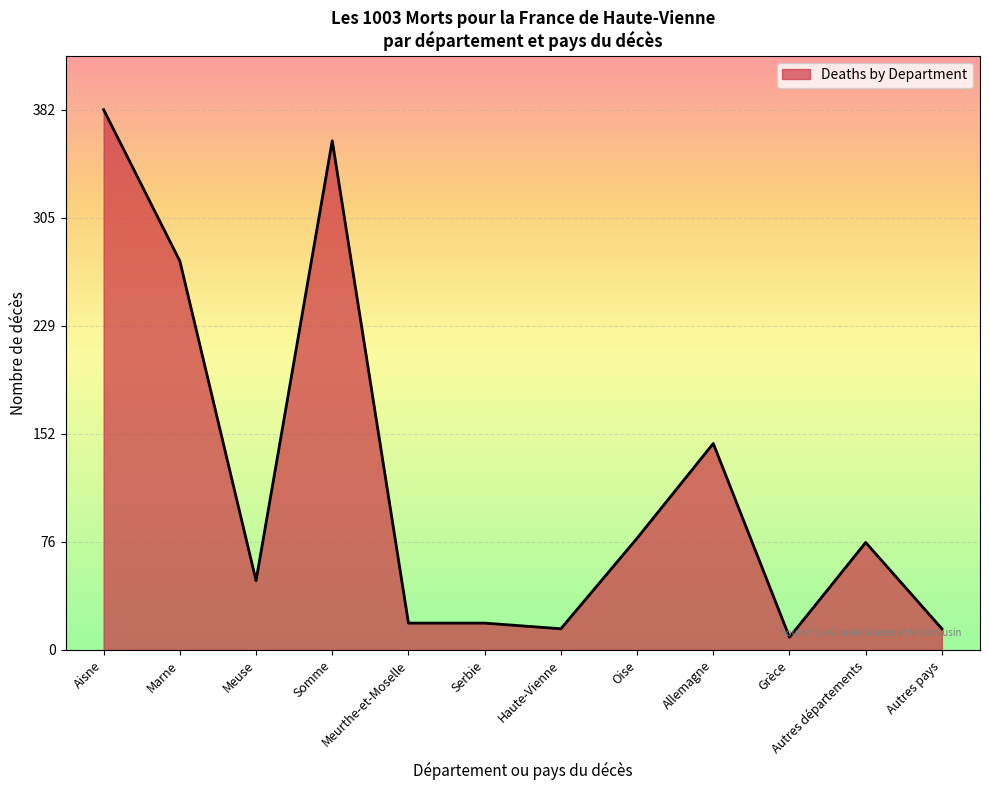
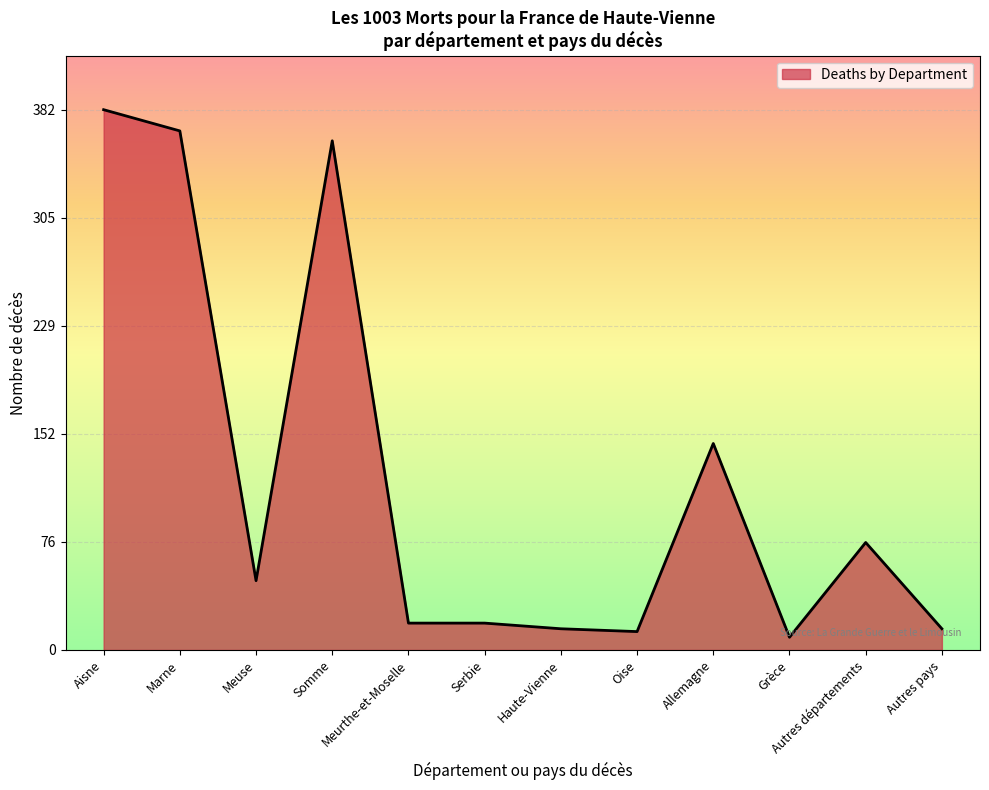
Marne: 275 -> 367
Oise: 79 -> 13
